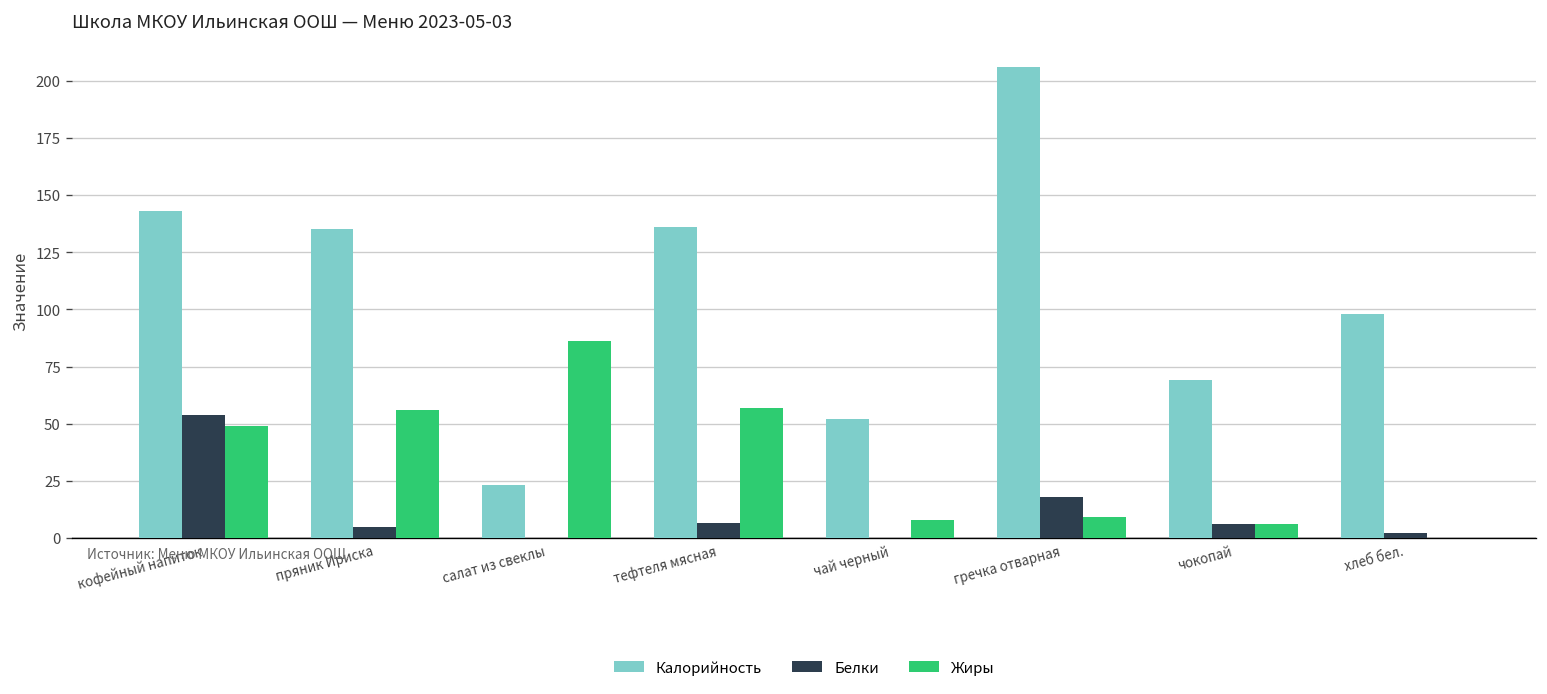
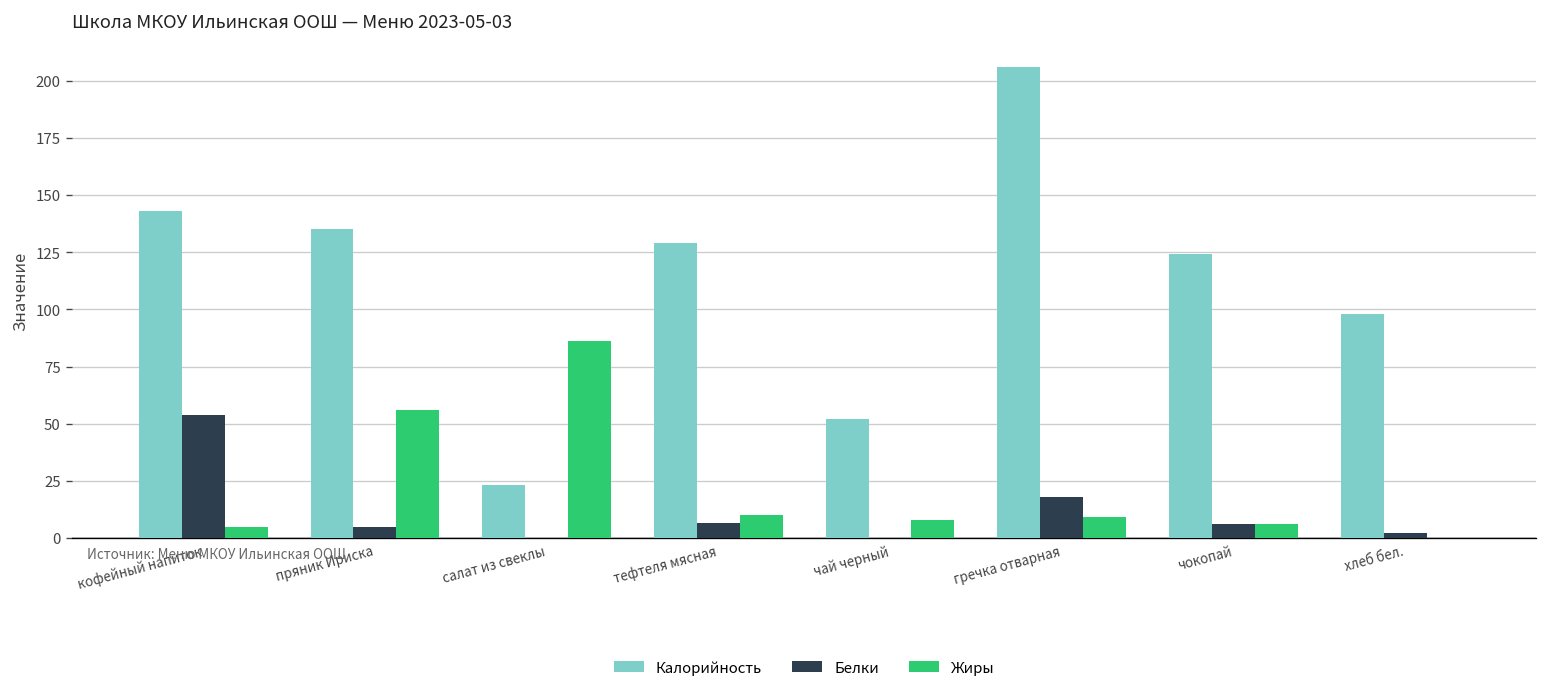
Жиры, кофейный напиток: 49 -> 5
Калорийность, тефтеля мясная: 136 -> 129
Жиры, тефтеля мясная: 57 -> 10
Калорийность, чокопай: 69 -> 124
